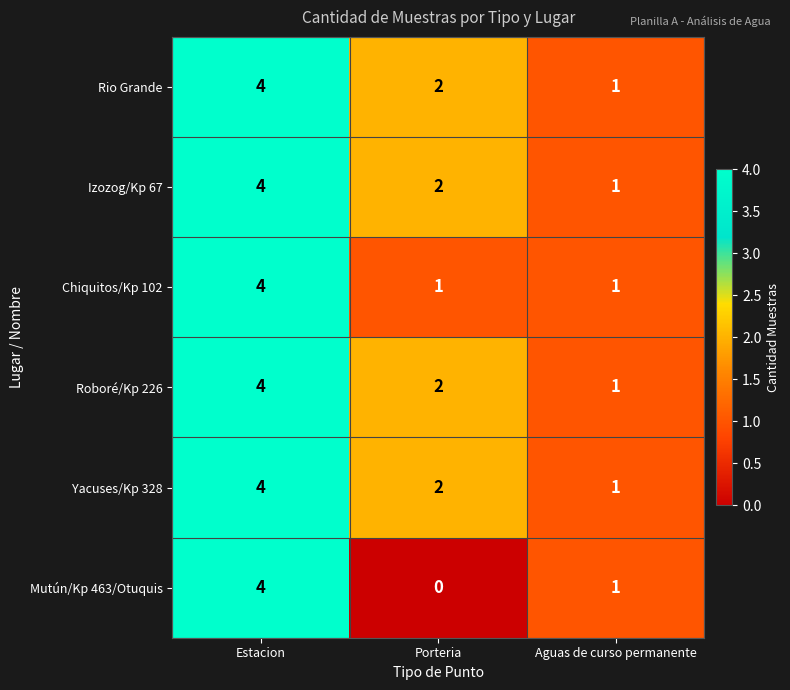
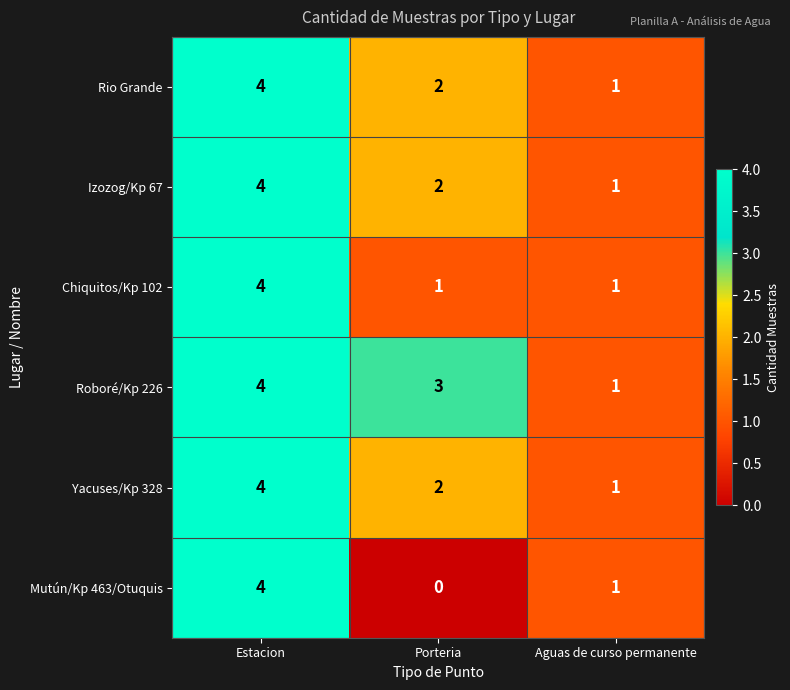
Roboré/Kp 226, Porteria: 2 -> 3
